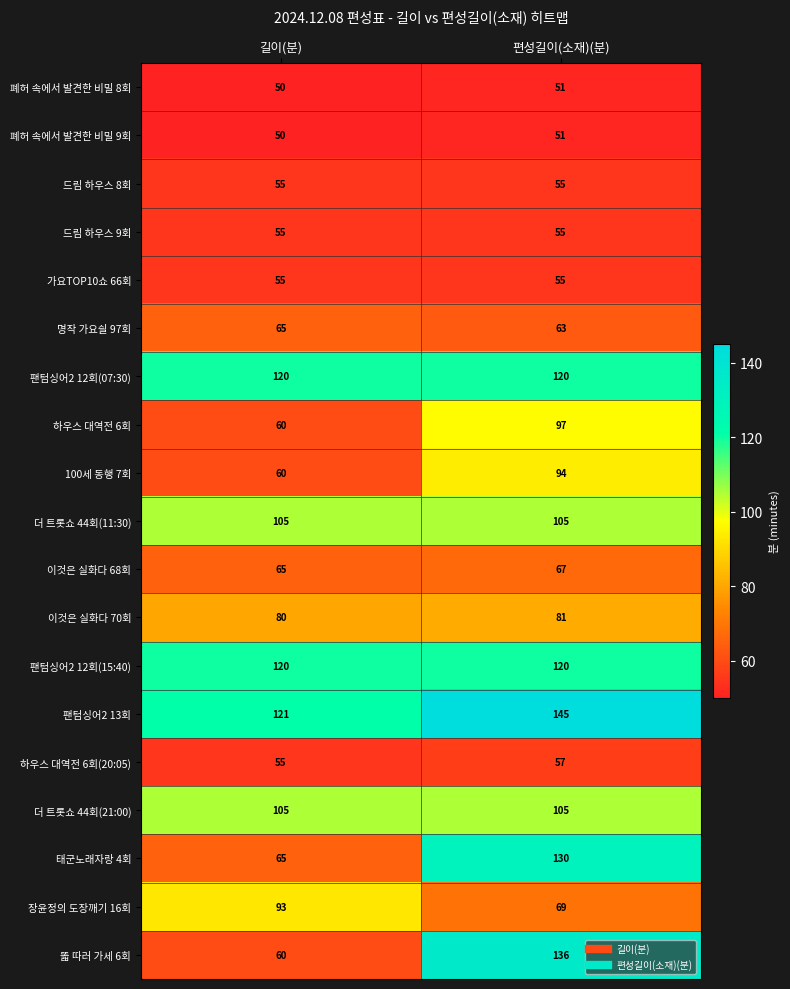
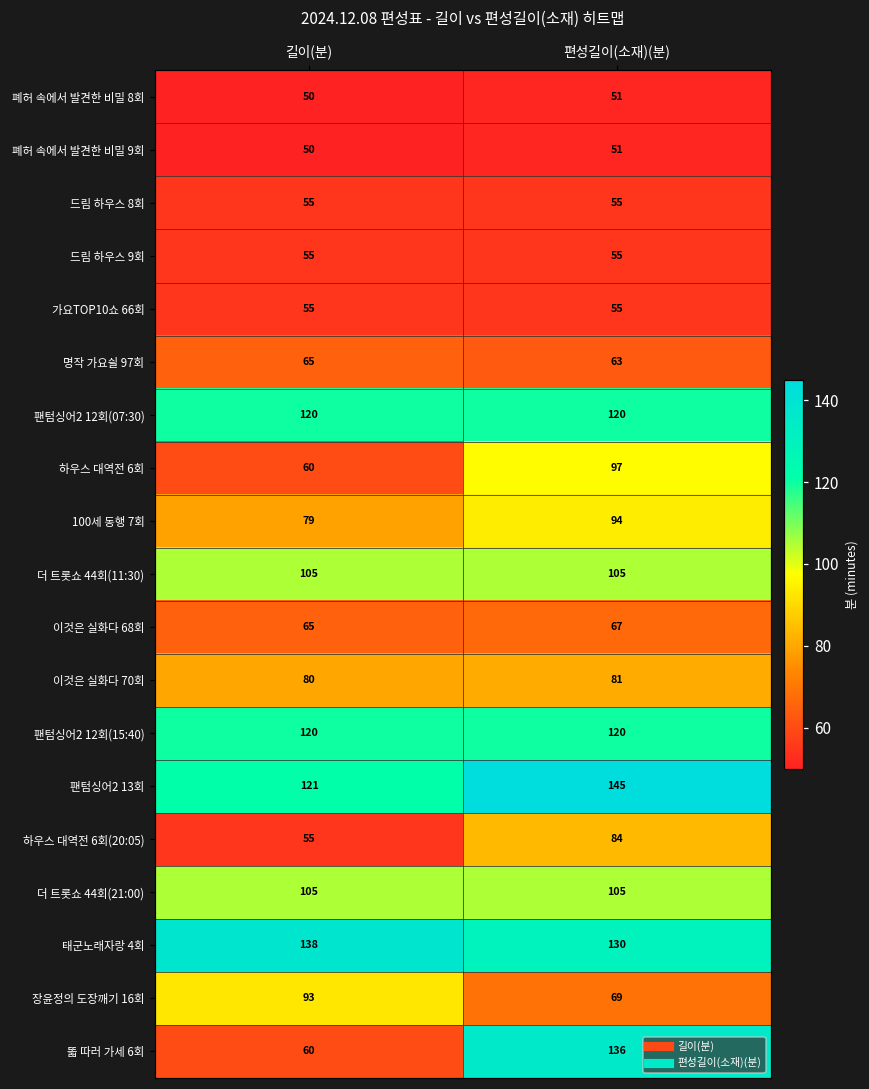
100세 동행 7회, 길이(분): 60 -> 79
하우스 대역전 6회(20:05), 편성길이(소재)(분): 57 -> 84
태군노래자랑 4회, 길이(분): 65 -> 138
